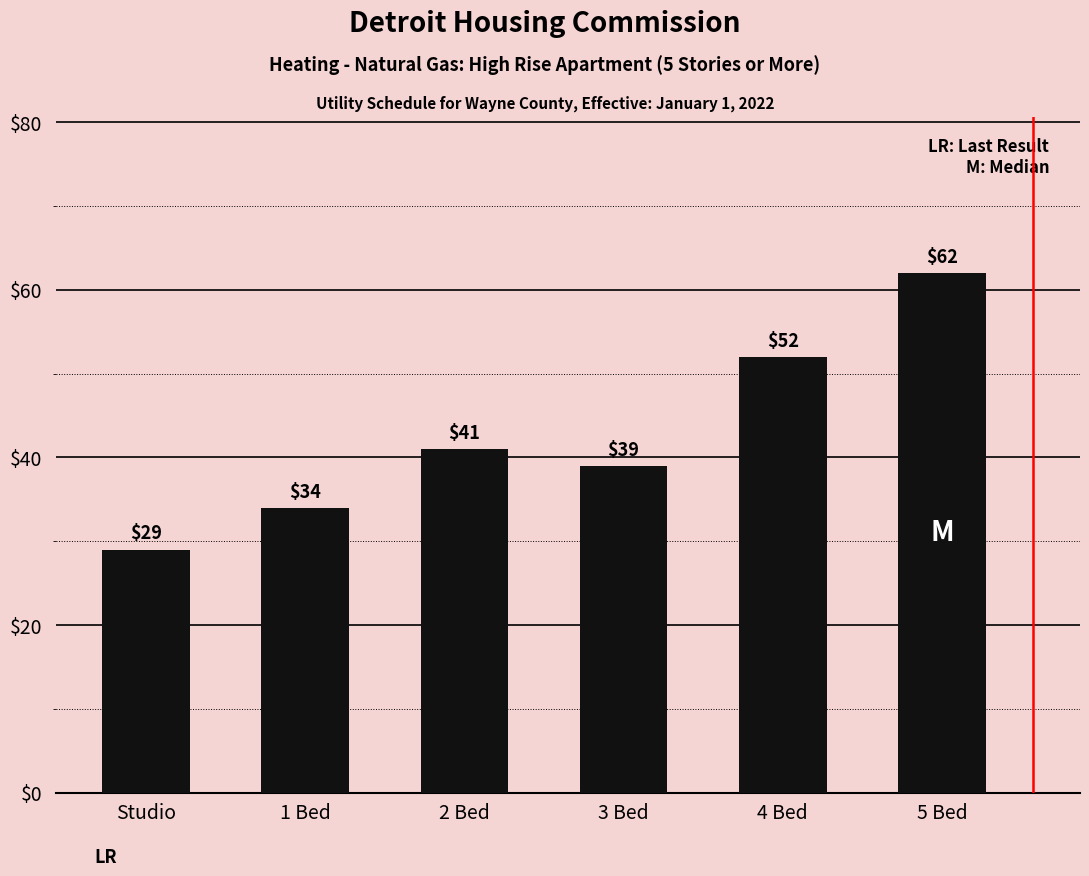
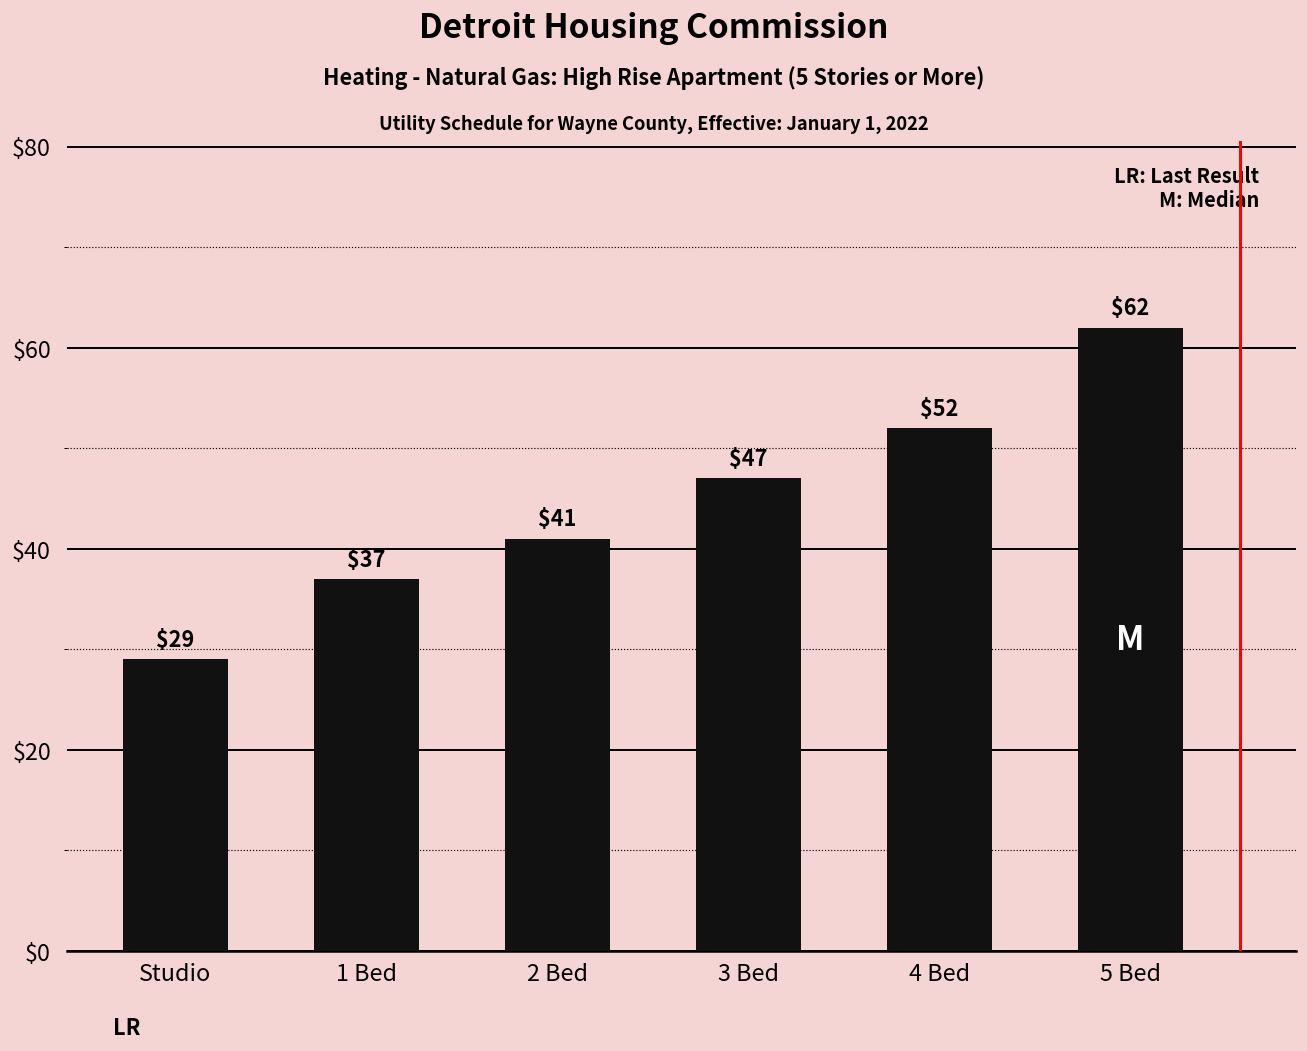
1 Bed: $34 -> $37
3 Bed: $39 -> $47
